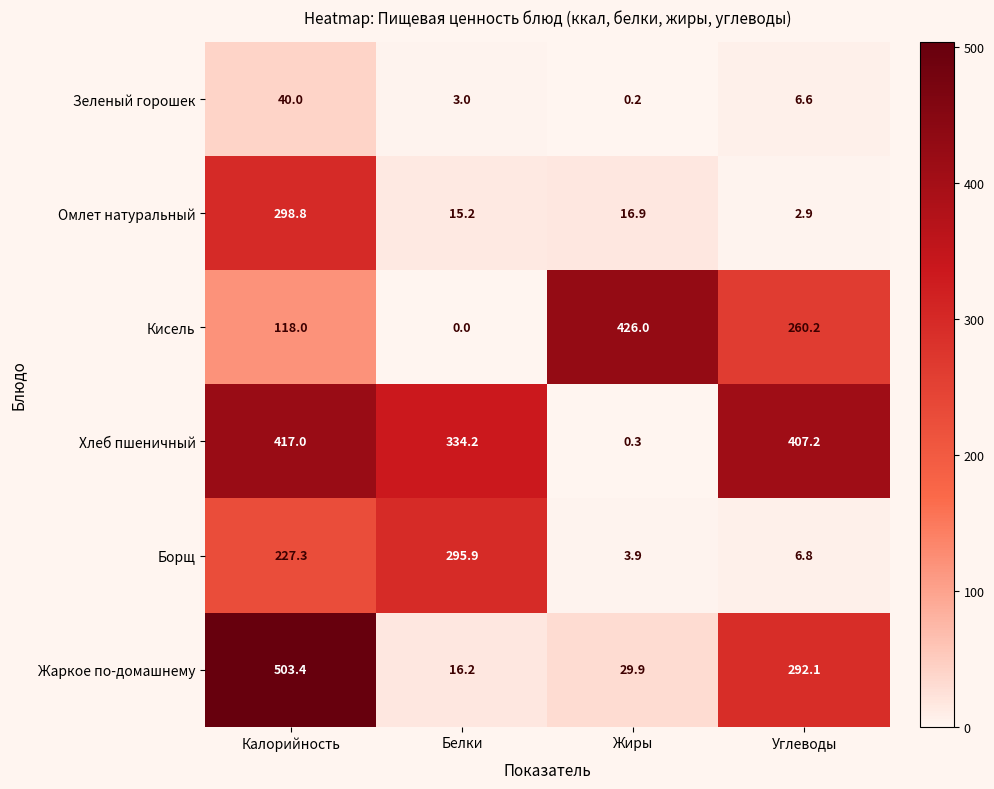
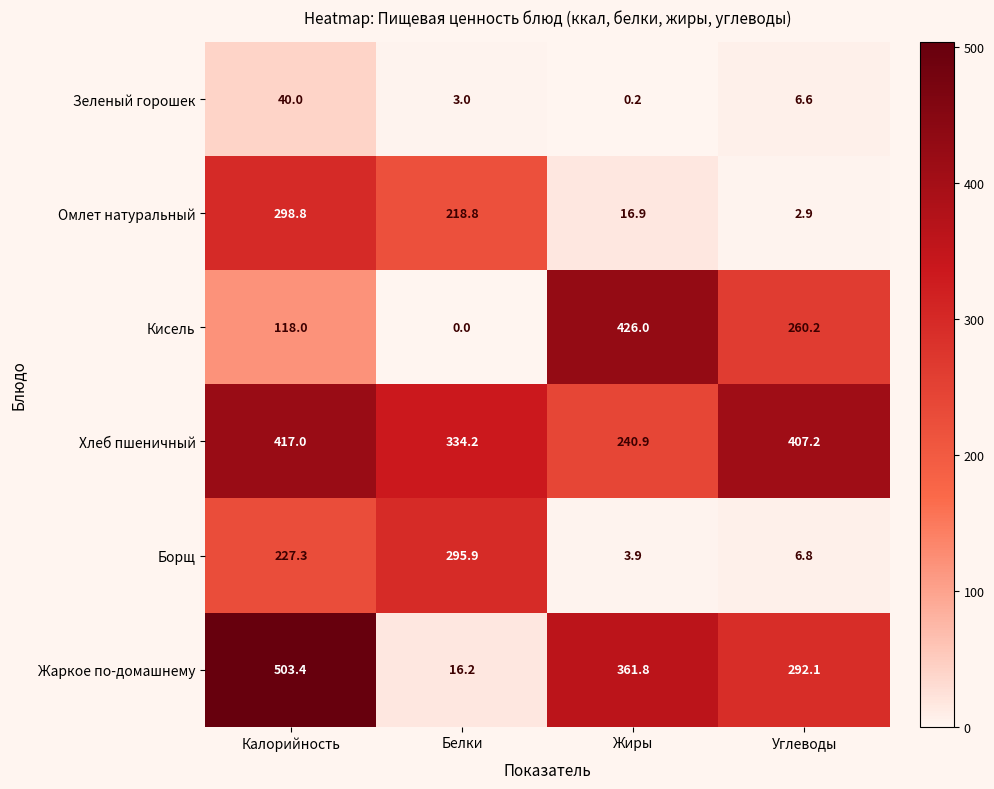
Омлет натуральный, Белки: 15.2 -> 218.8
Хлеб пшеничный, Жиры: 0.3 -> 240.9
Жаркое по-домашнему, Жиры: 29.9 -> 361.8
